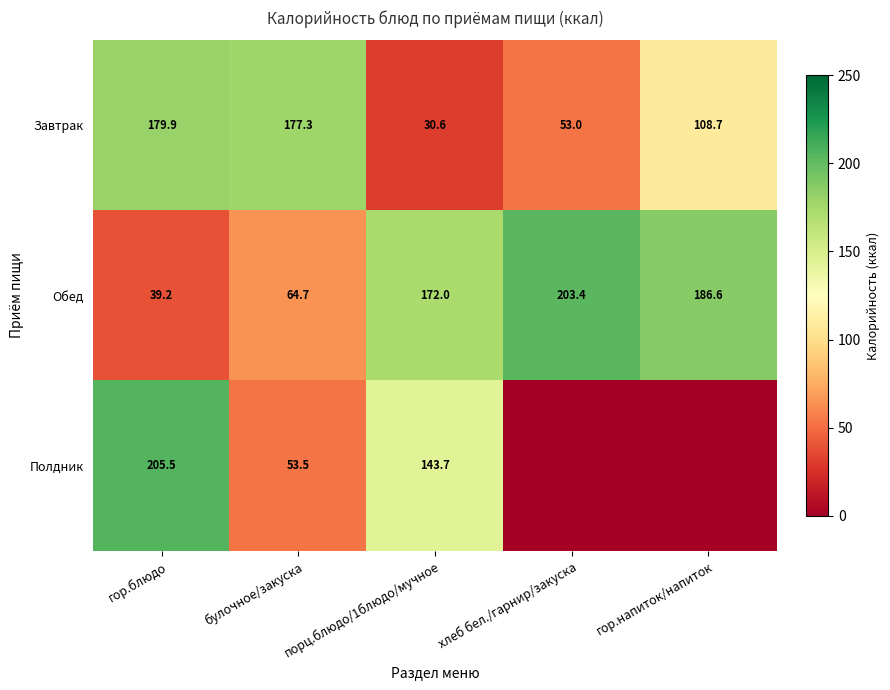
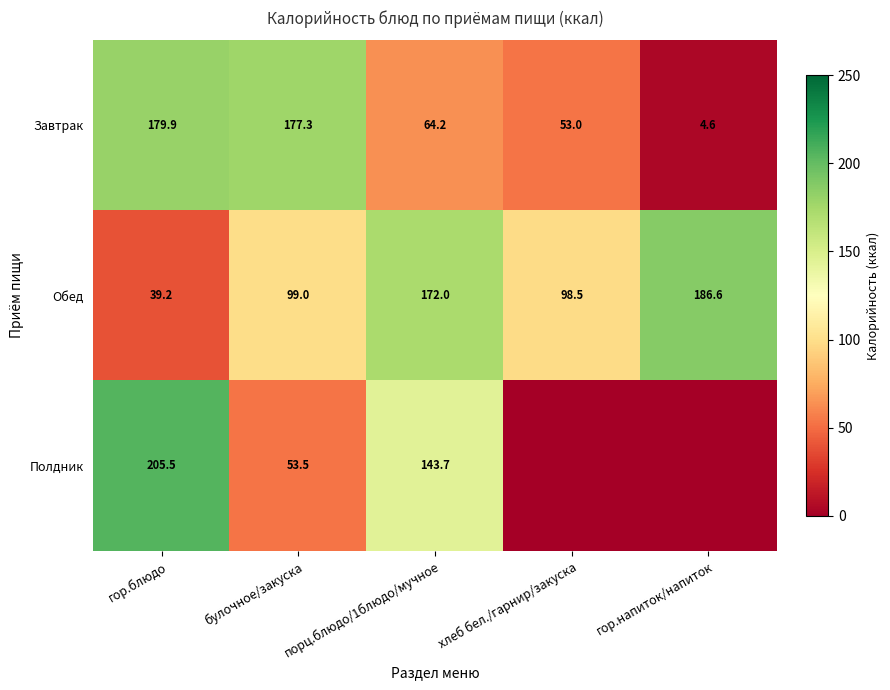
Завтрак, порц.блюдо/1блюдо/мучное: 30.6 -> 64.2
Завтрак, гор.напиток/напиток: 108.7 -> 4.6
Обед, булочное/закуска: 64.7 -> 99.0
Обед, хлеб бел./гарнир/закуска: 203.4 -> 98.5
